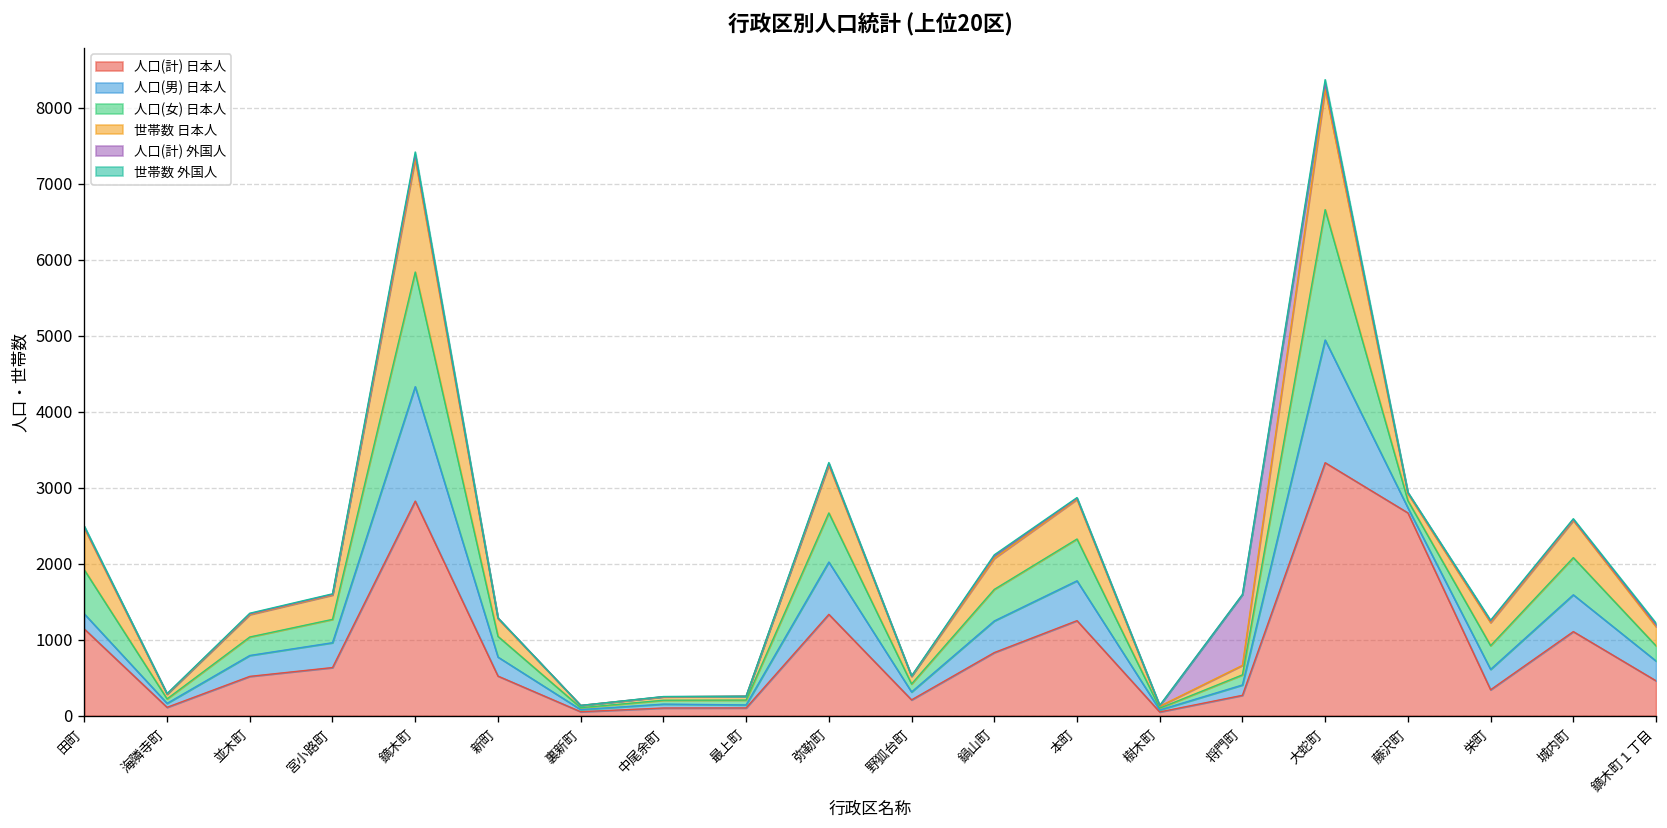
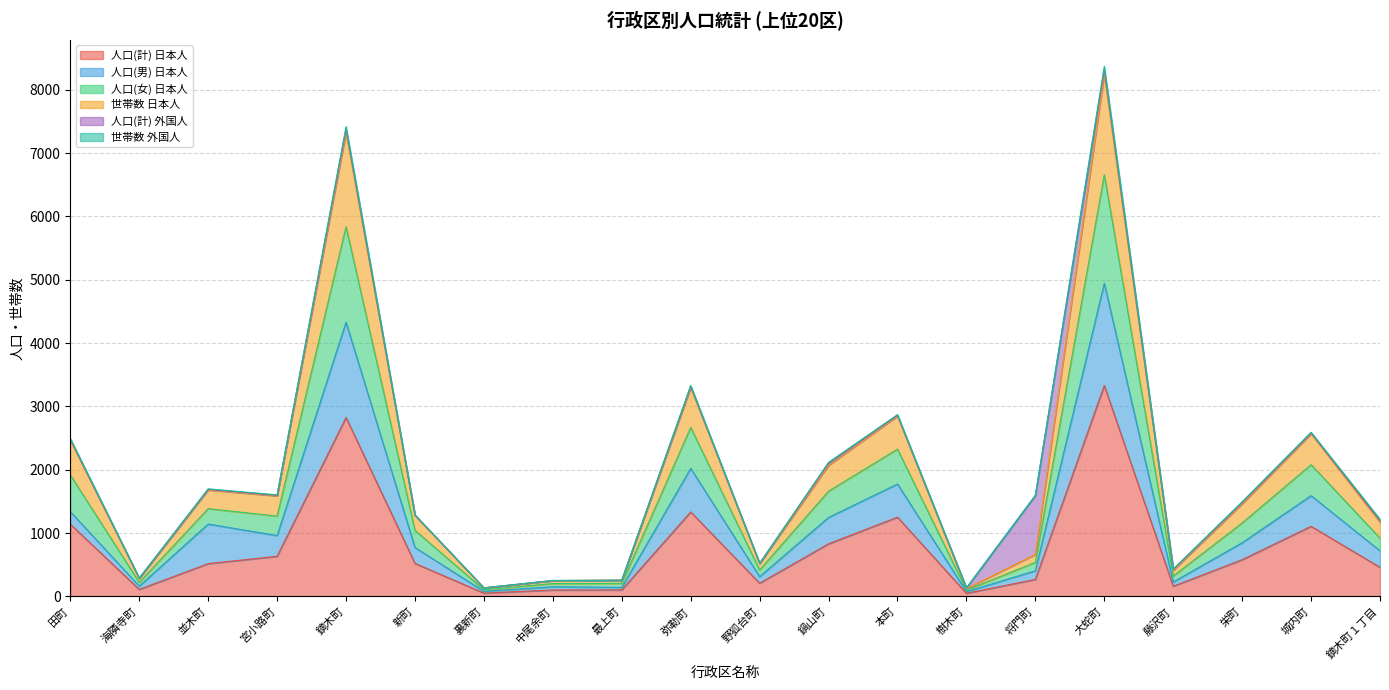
人口(男) 日本人, 並木町: 300 -> 600
人口(計) 日本人, 藤沢町: 2700 -> 200
人口(計) 日本人, 栄町: 300 -> 600
